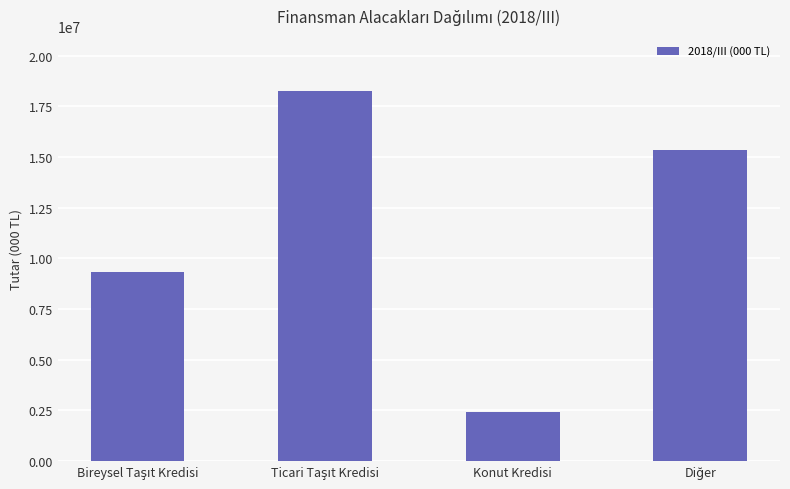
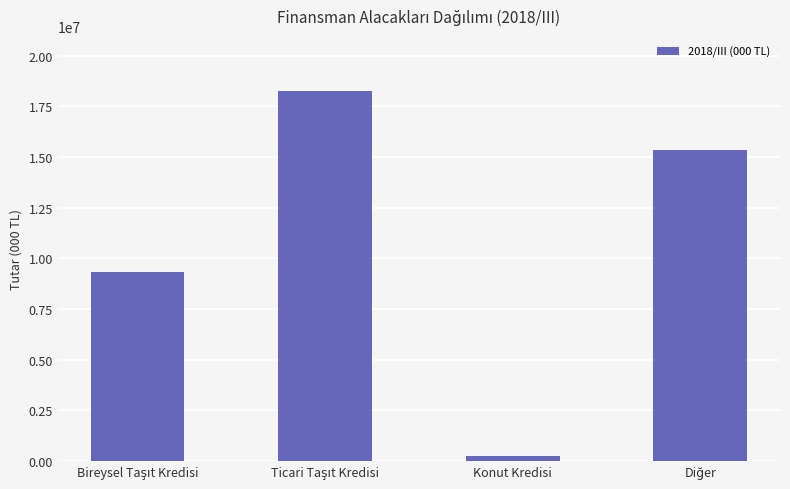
Konut Kredisi: 2400000 -> 300000
